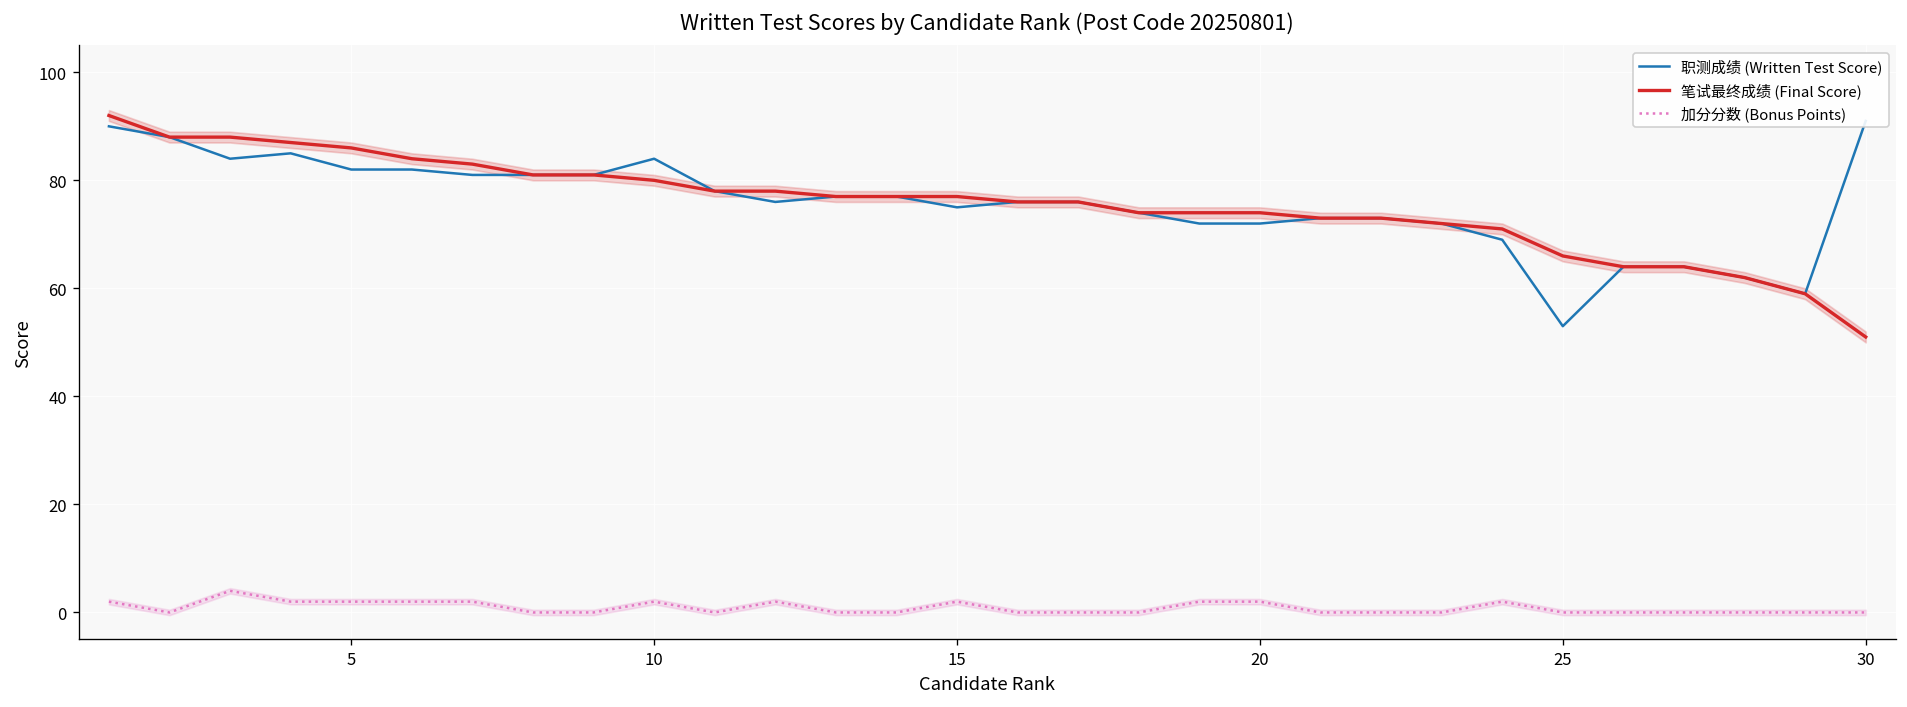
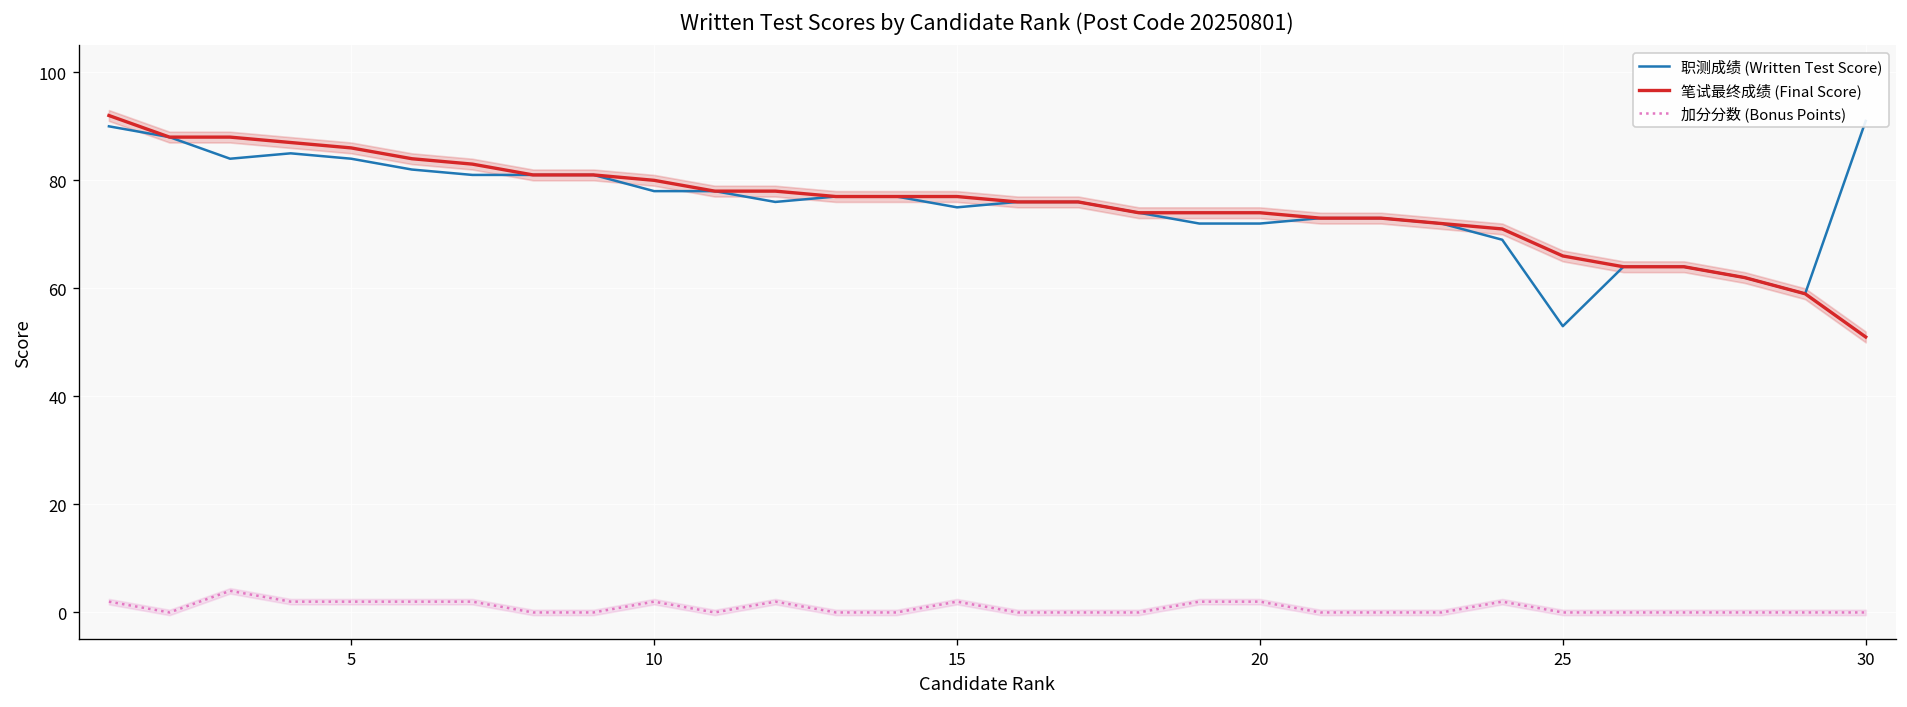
职测成绩 (Written Test Score), 5: 82 -> 84
职测成绩 (Written Test Score), 10: 84 -> 78
